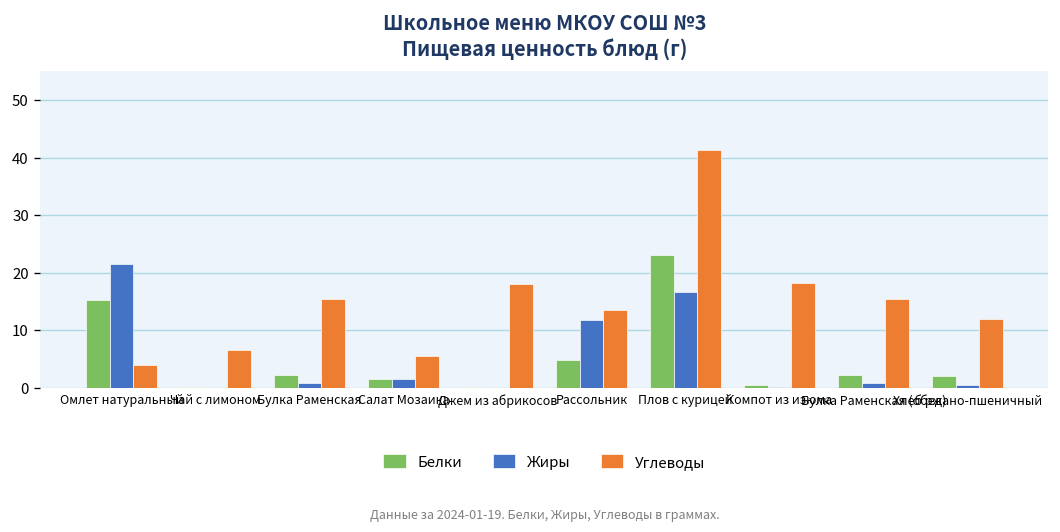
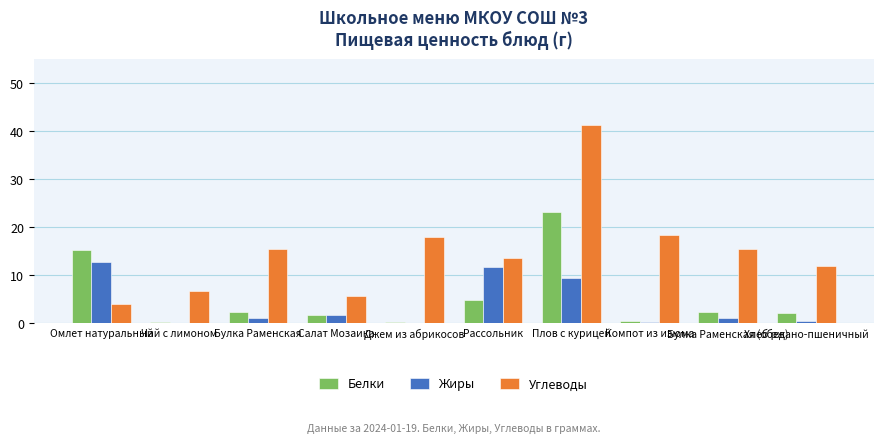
Жиры, Омлет натуральный: 22 -> 13
Жиры, Плов с курицей: 17 -> 9
